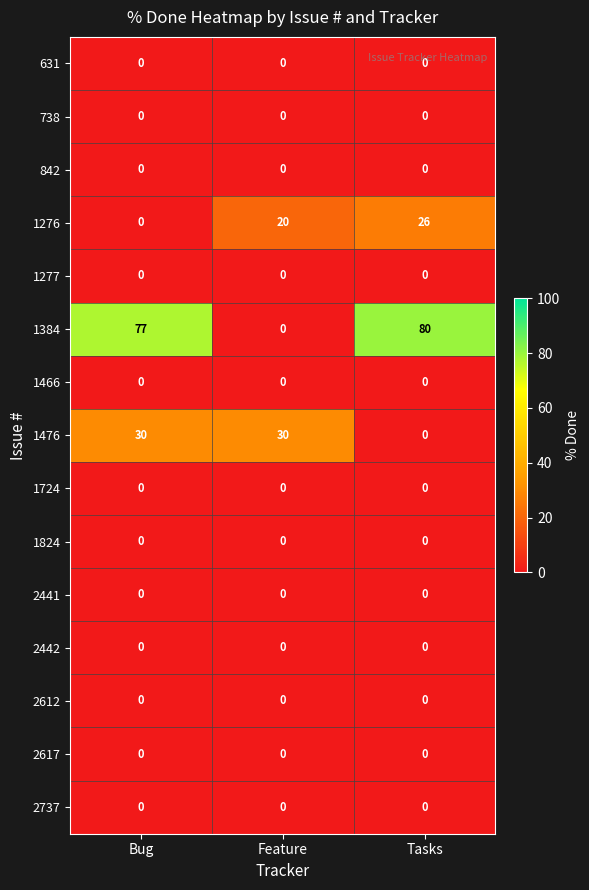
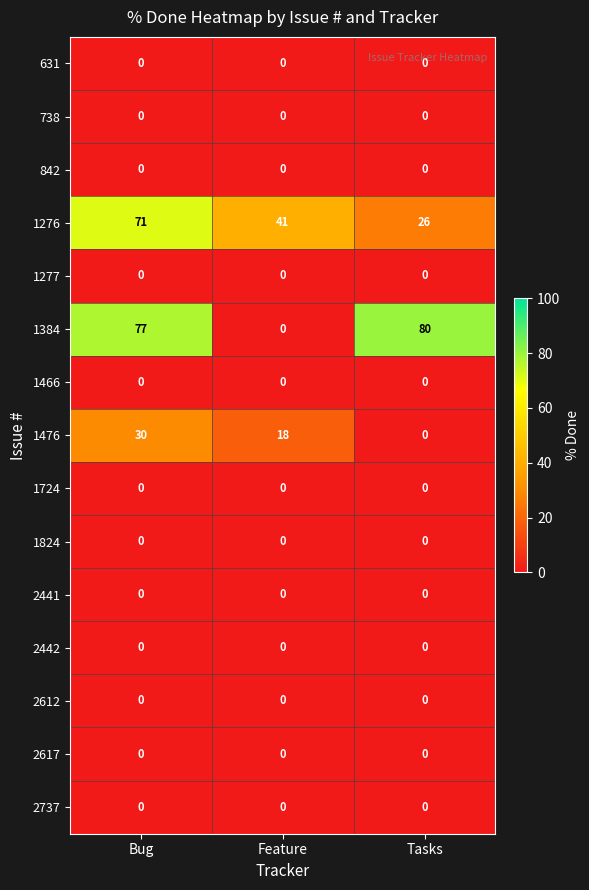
1276, Bug: 0 -> 71
1276, Feature: 20 -> 41
1476, Feature: 30 -> 18
